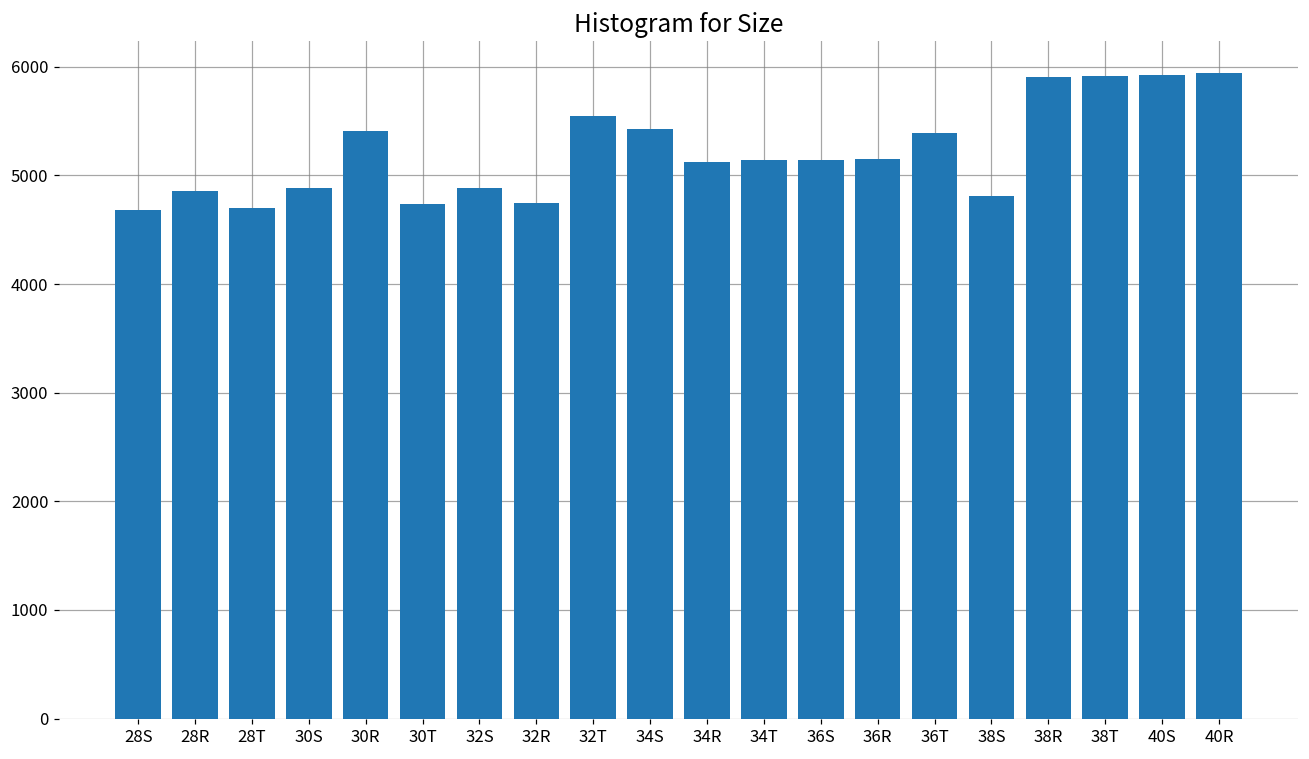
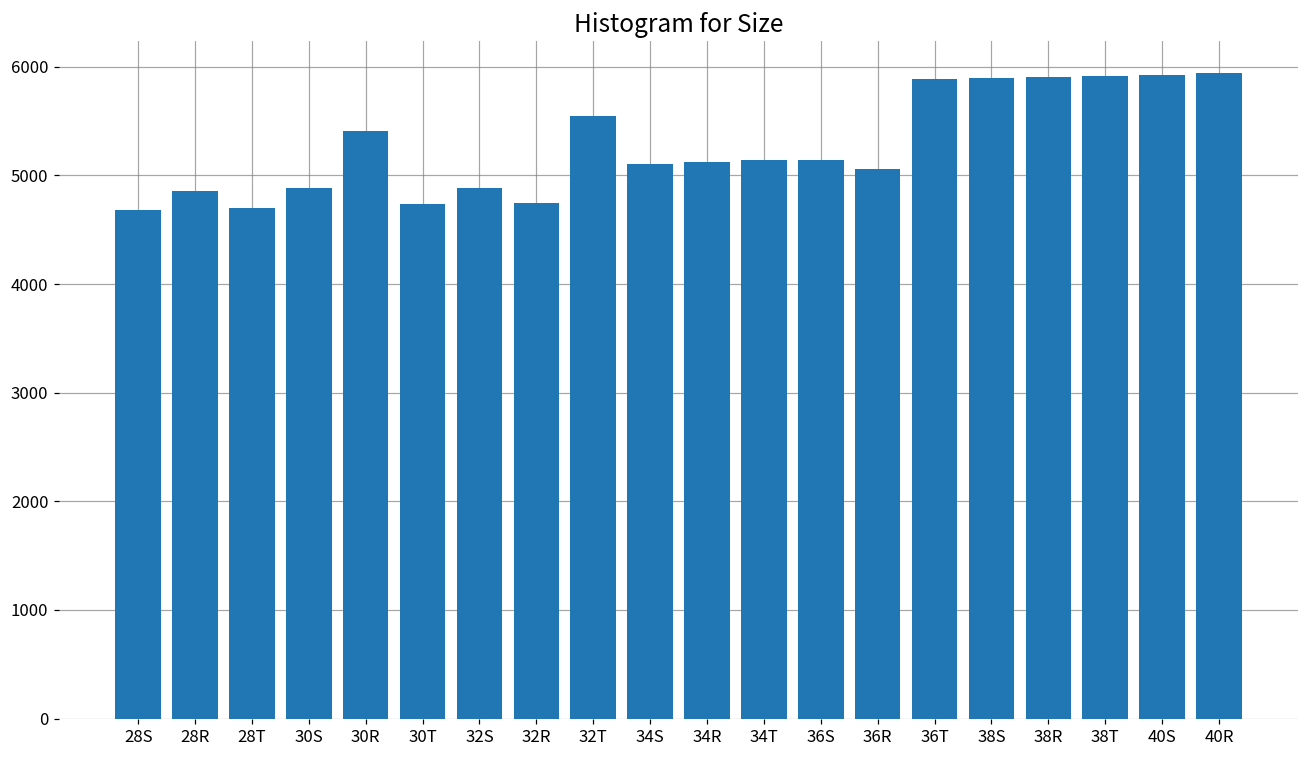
34S: 5400 -> 5100
36R: 5200 -> 5100
36T: 5400 -> 5900
38S: 4800 -> 5900
